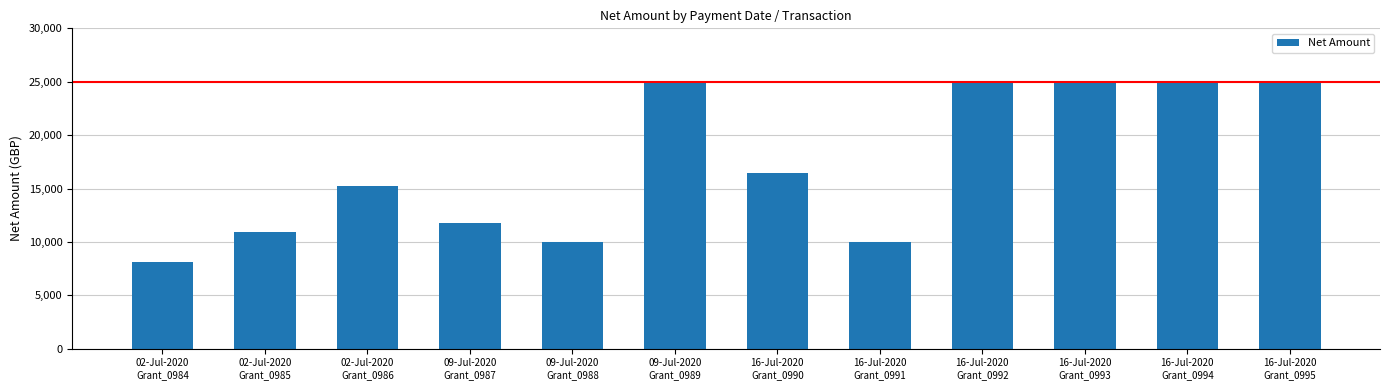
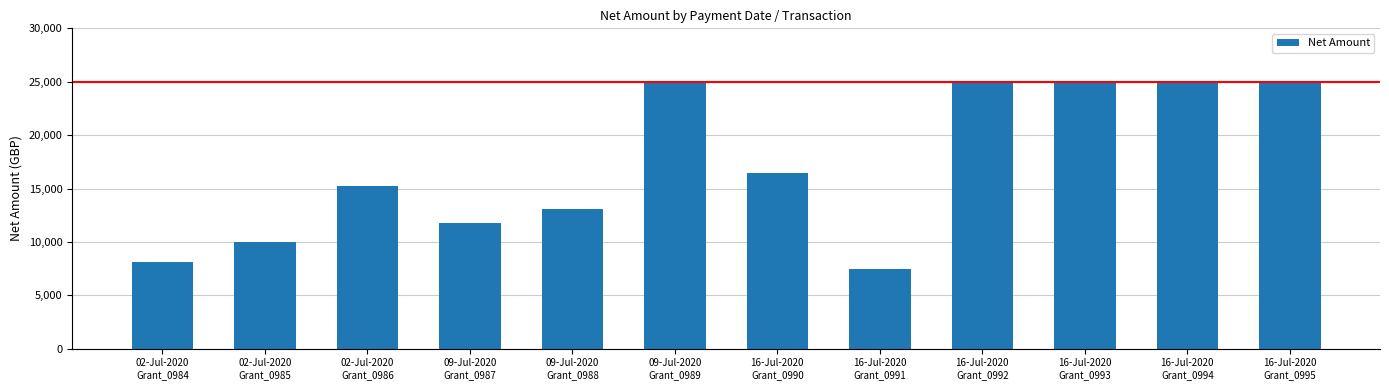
02-Jul-2020 Grant_0985: 10,900 -> 10,000
09-Jul-2020 Grant_0988: 10,000 -> 13,100
16-Jul-2020 Grant_0991: 10,000 -> 7,400
